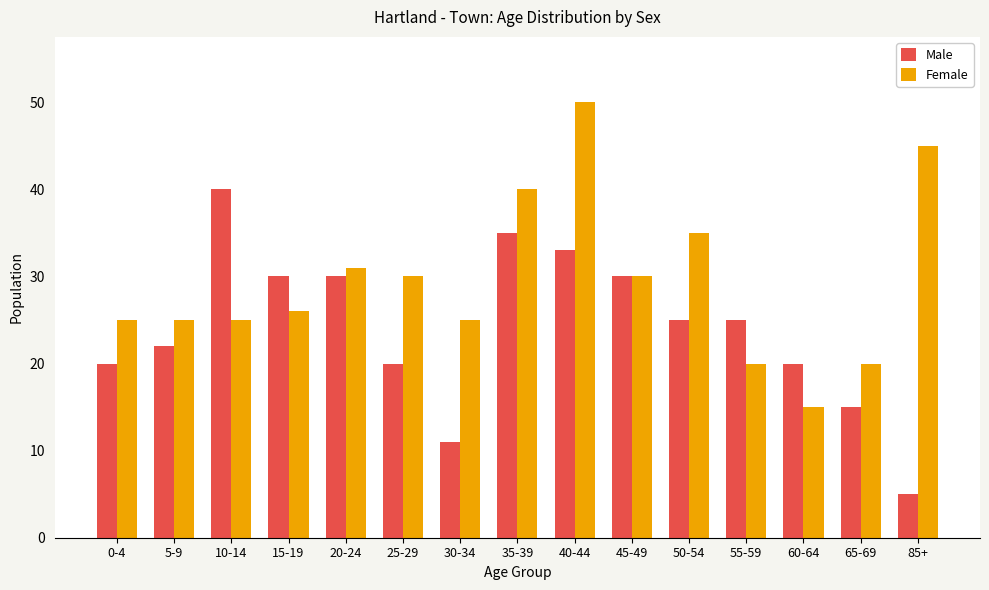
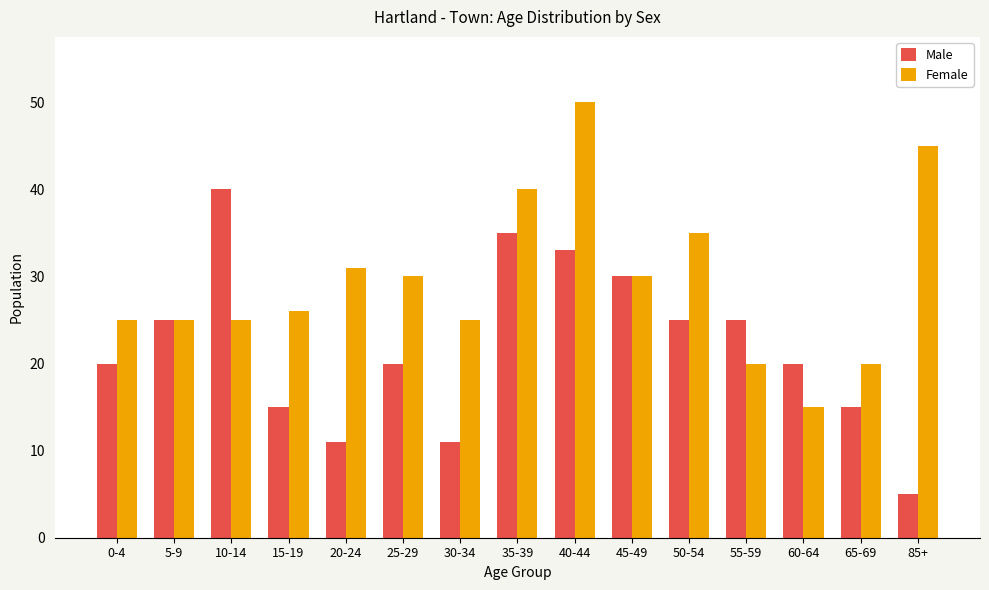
Male, 5-9: 22 -> 25
Male, 15-19: 30 -> 15
Male, 20-24: 30 -> 11
